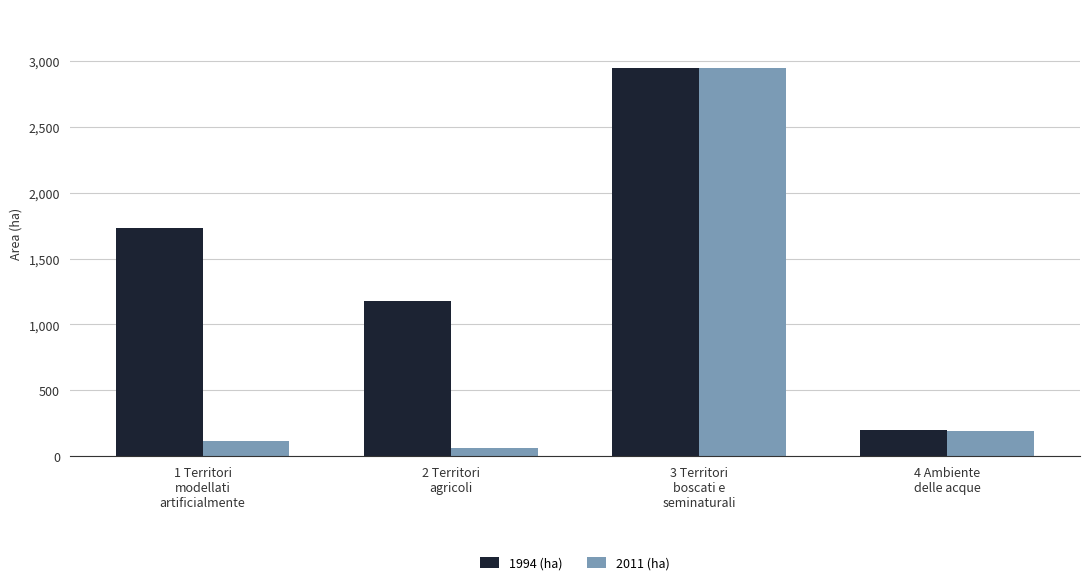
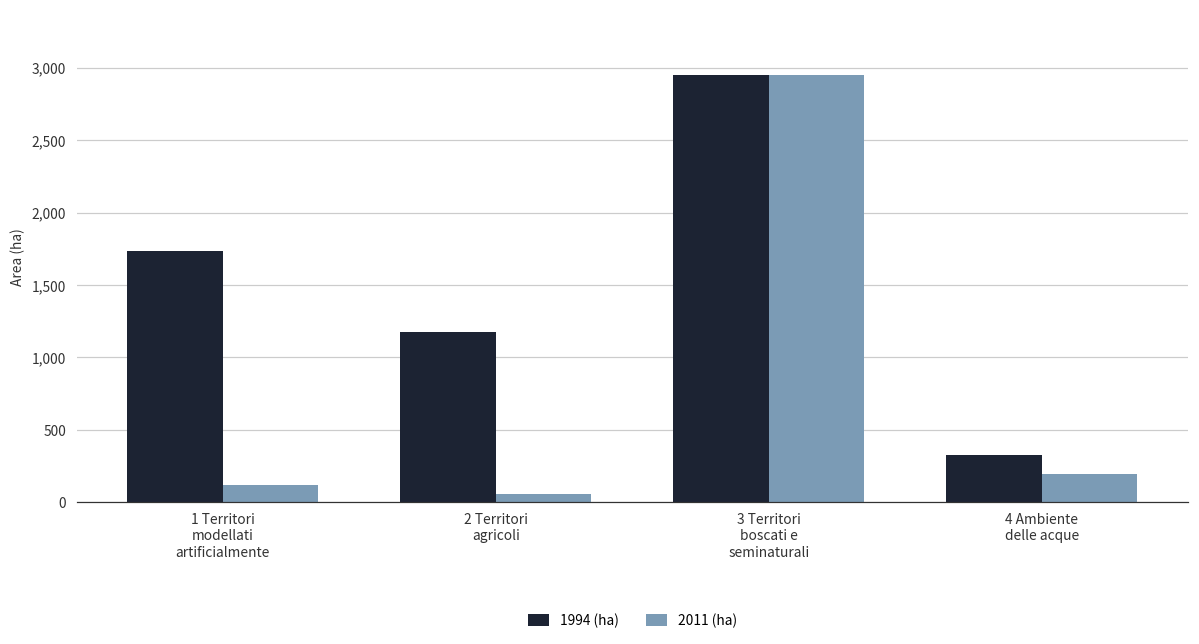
1994 (ha), 4 Ambiente delle acque: 200 -> 330
